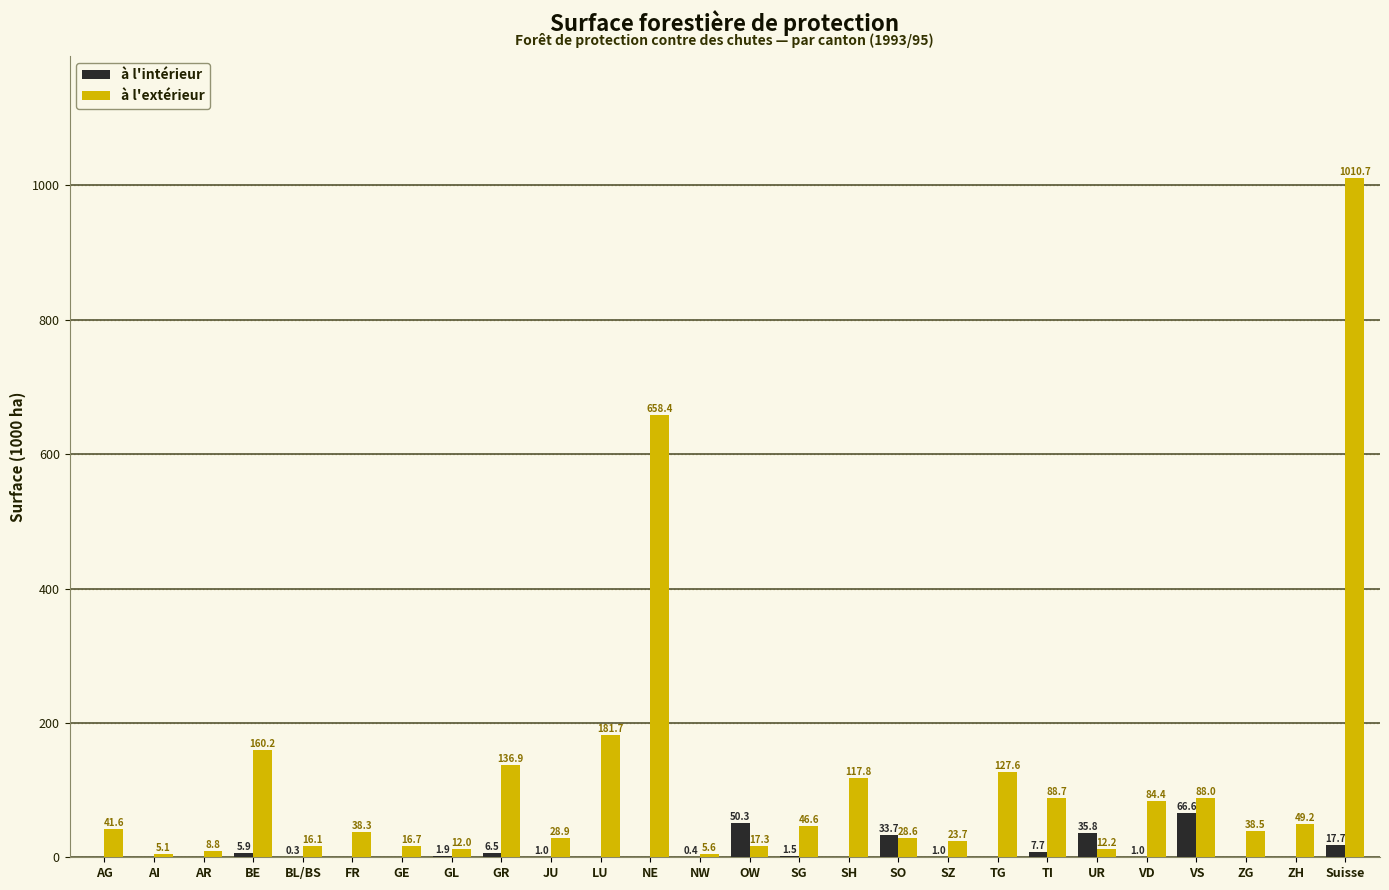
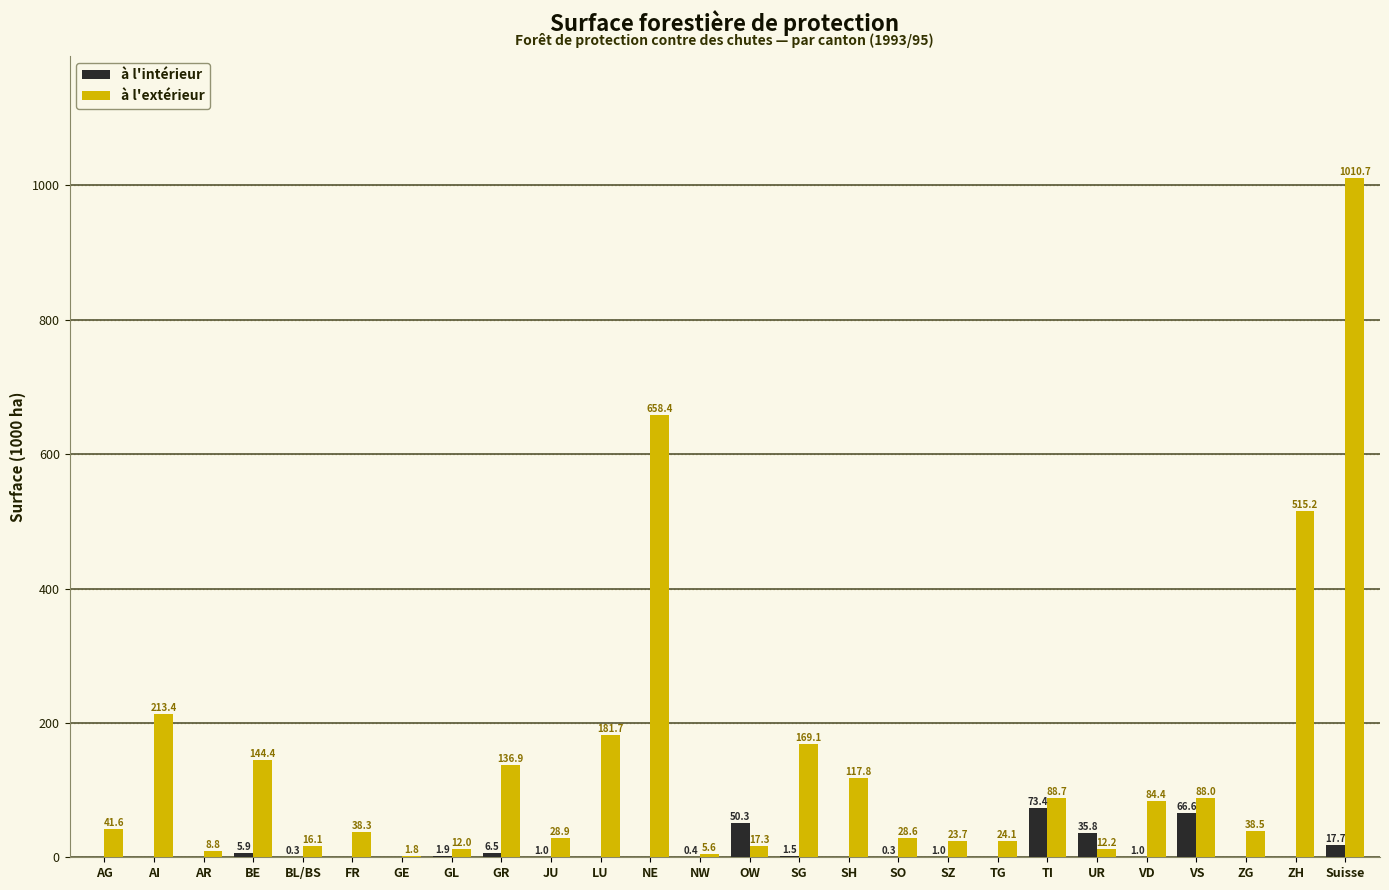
à l'extérieur, AI: 5.1 -> 213.4
à l'extérieur, BE: 160.2 -> 144.4
à l'extérieur, GE: 16.7 -> 1.8
à l'extérieur, SG: 46.6 -> 169.1
à l'intérieur, SO: 33.7 -> 0.3
à l'extérieur, TG: 127.6 -> 24.1
à l'intérieur, TI: 7.7 -> 73.4
à l'extérieur, ZH: 49.2 -> 515.2
